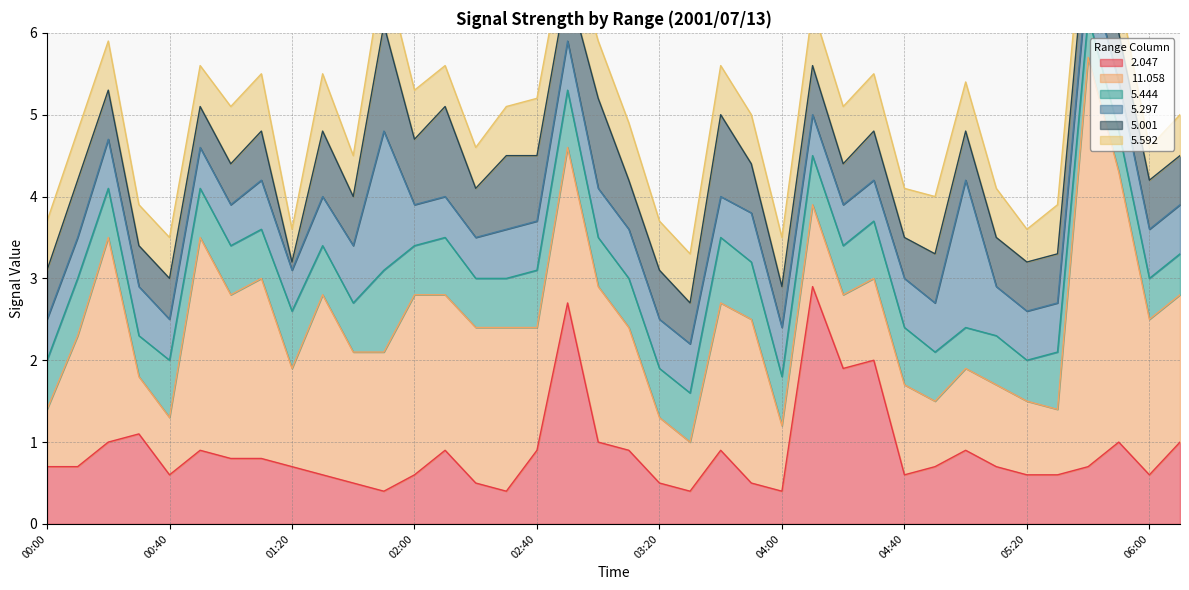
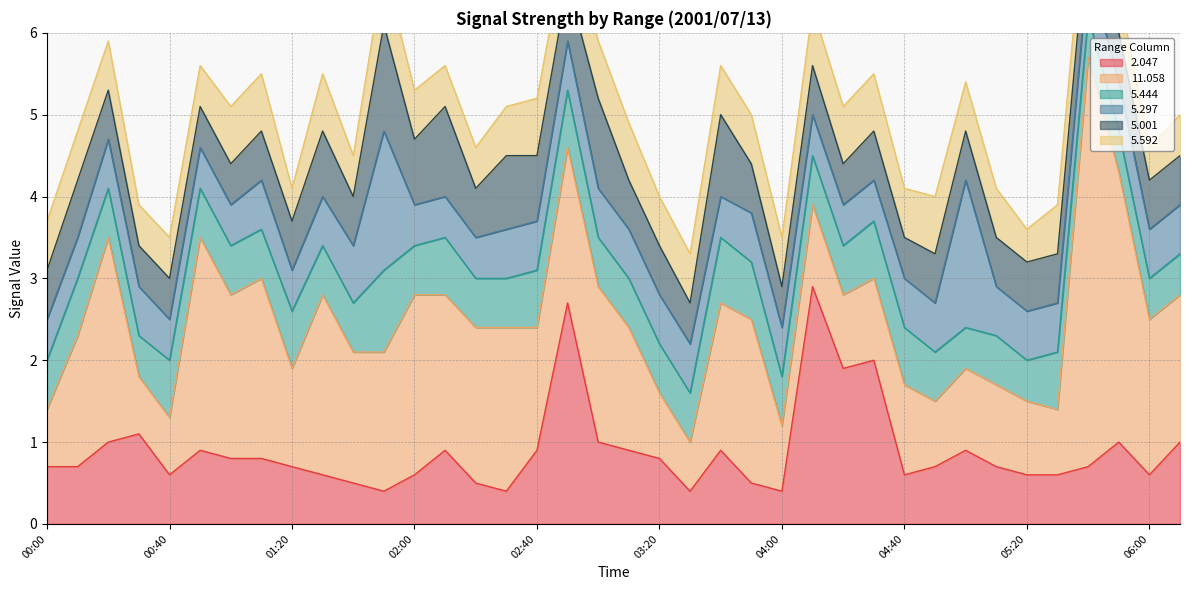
5.001, 01:20: 0.1 -> 0.6
2.047, 03:20: 0.5 -> 0.8
